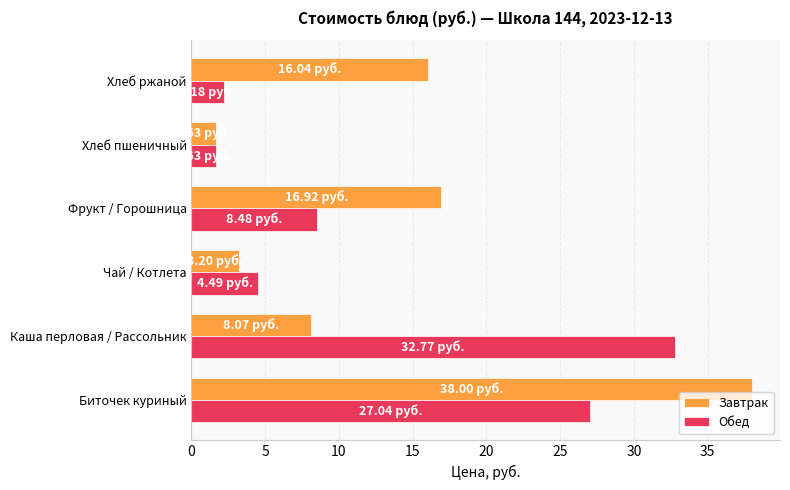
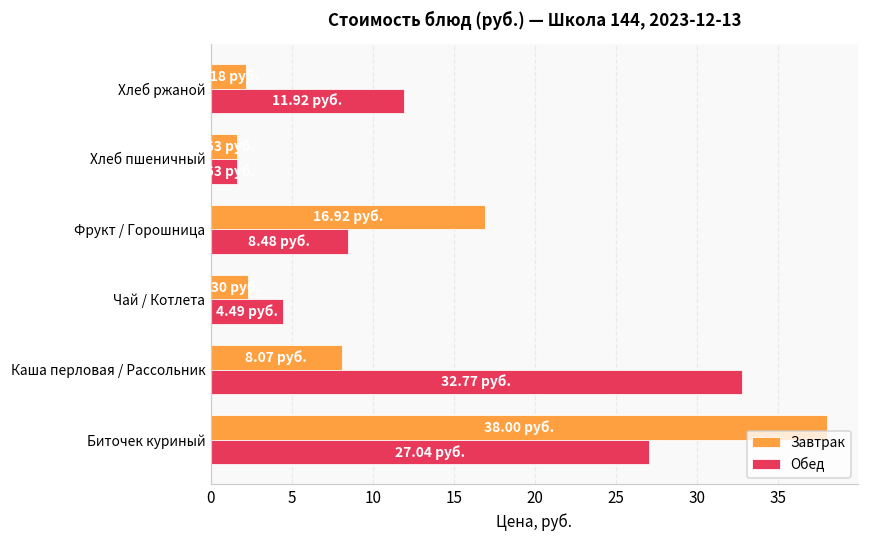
Завтрак, Хлеб ржаной: 16.04 -> 2.18
Обед, Хлеб ржаной: 2.18 -> 11.92
Завтрак, Чай / Котлета: 3.20 -> 2.30
